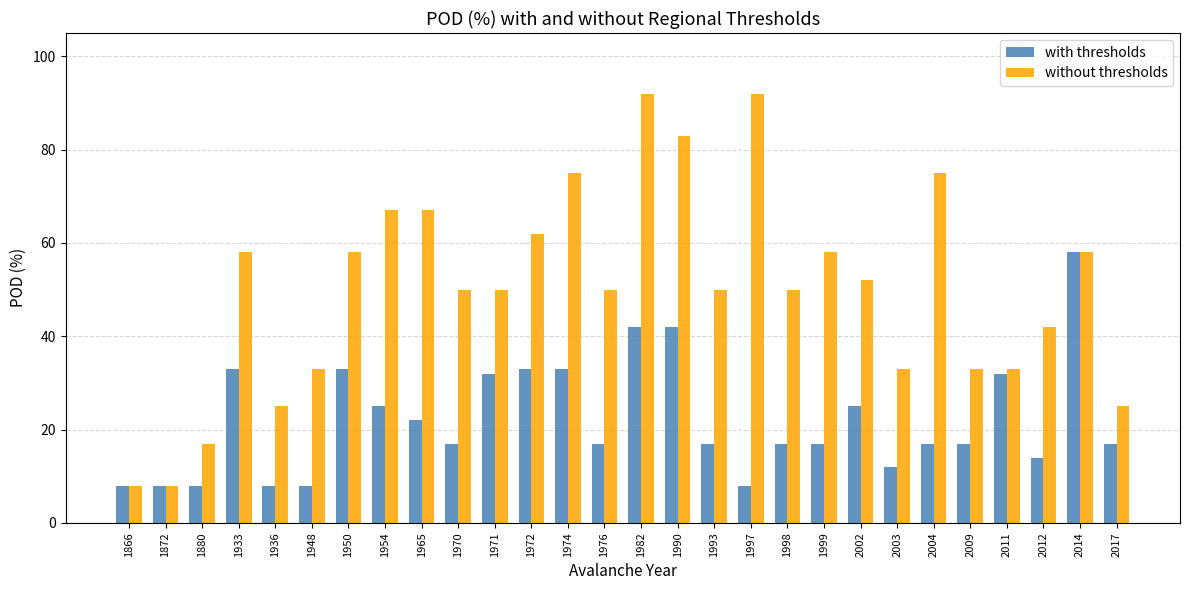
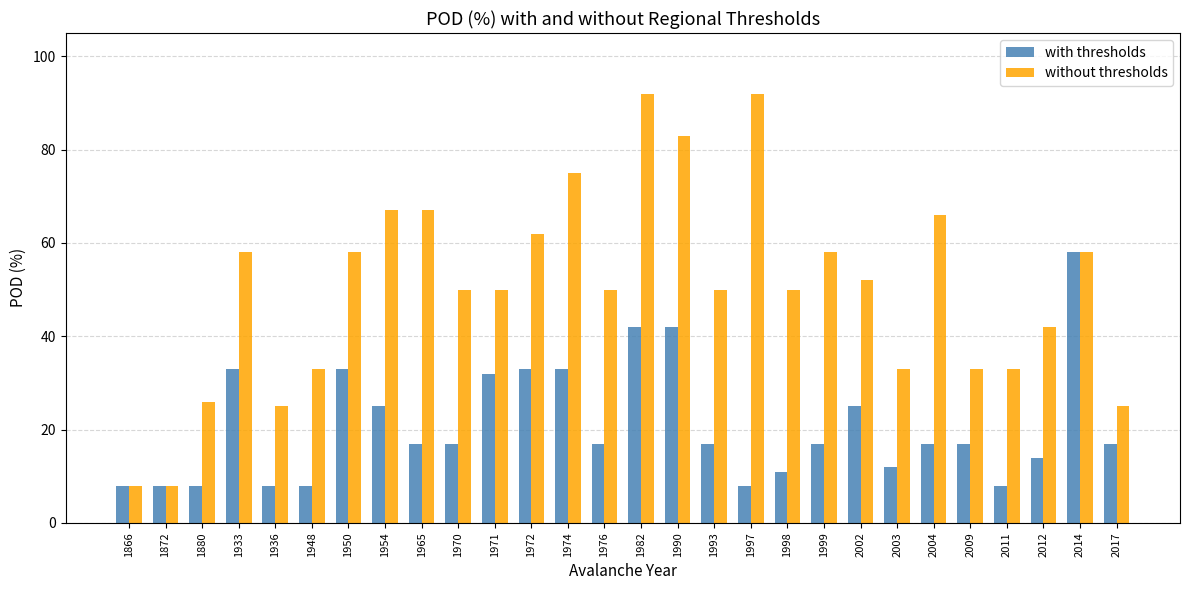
without thresholds, 1880: 17 -> 26
with thresholds, 1965: 22 -> 17
with thresholds, 1998: 17 -> 11
without thresholds, 2004: 75 -> 66
with thresholds, 2011: 32 -> 8
